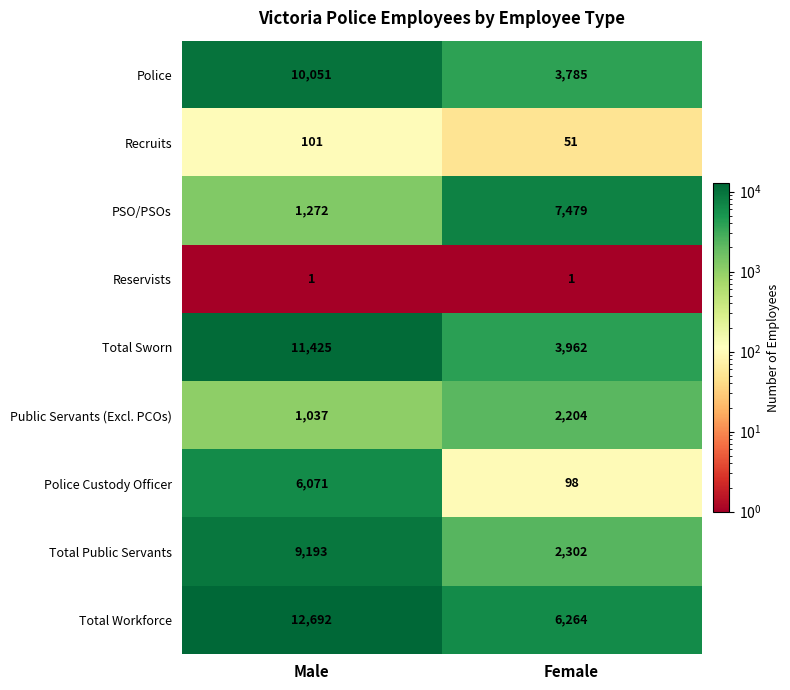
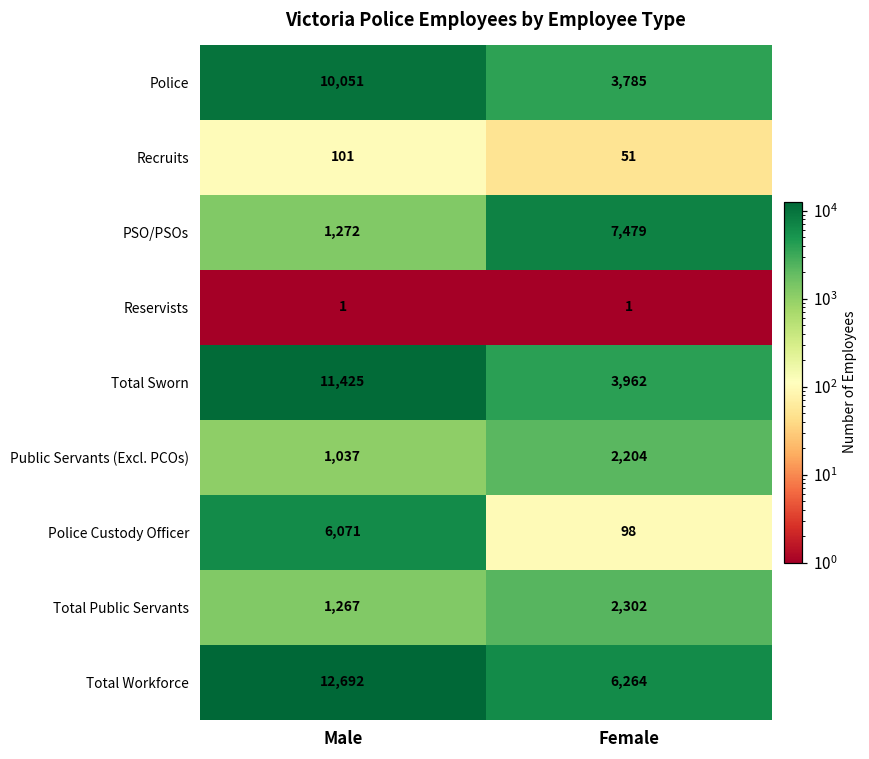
Total Public Servants, Male: 9,193 -> 1,267
